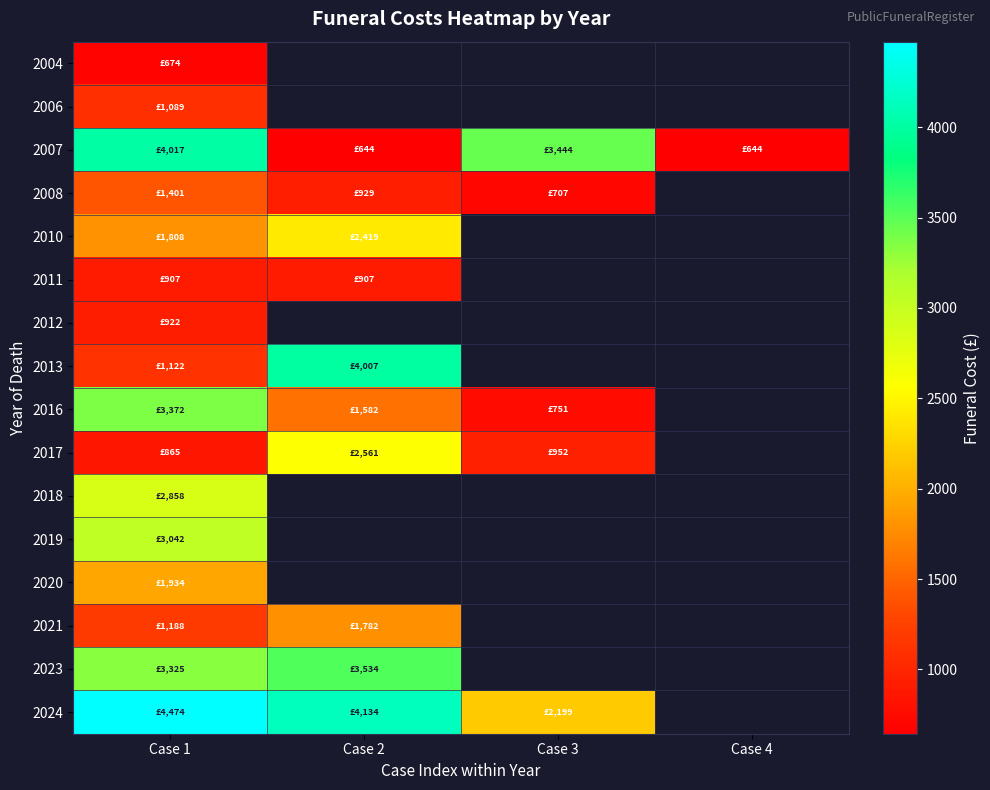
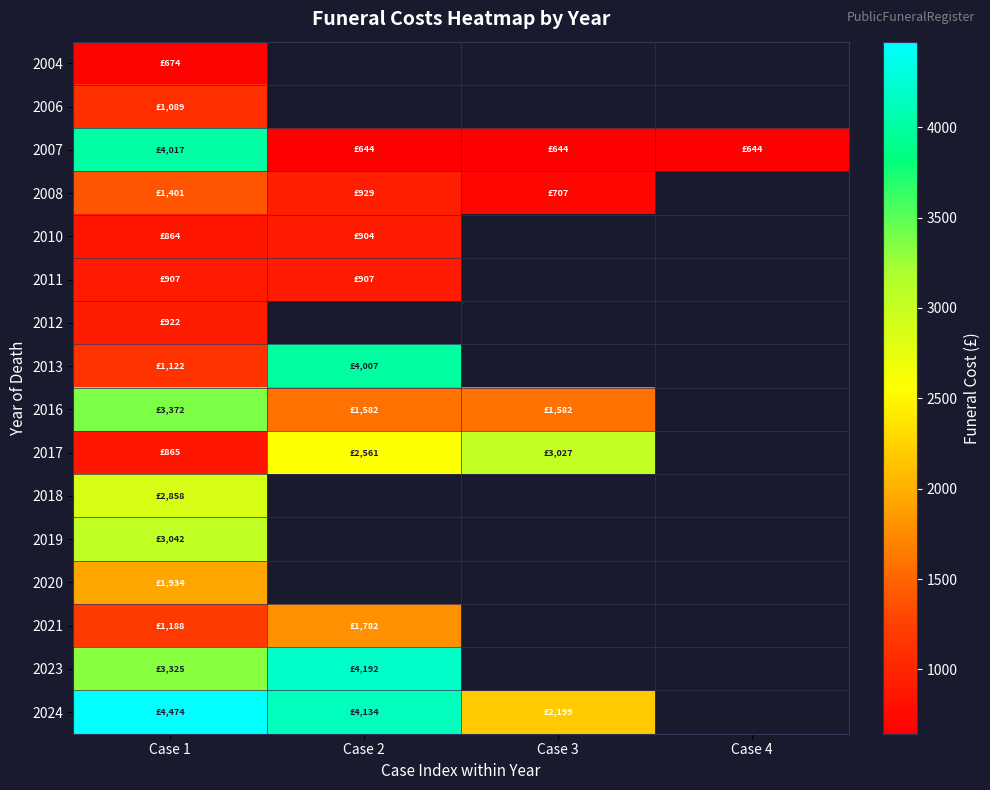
2007, Case 3: £3,444 -> £644
2010, Case 1: £1,808 -> £864
2010, Case 2: £2,419 -> £904
2016, Case 3: £751 -> £1,582
2017, Case 3: £952 -> £3,027
2023, Case 2: £3,534 -> £4,192
